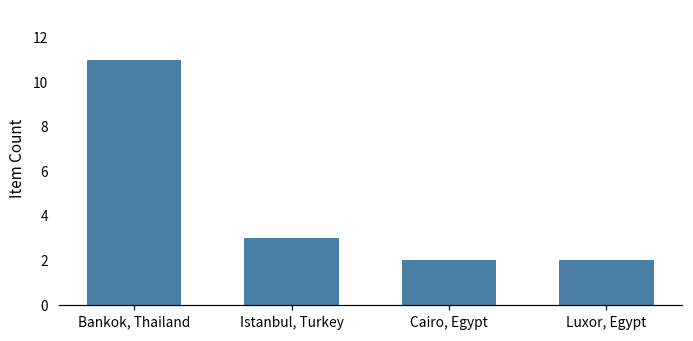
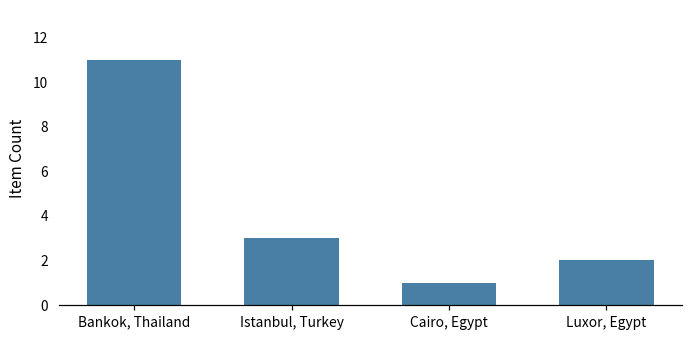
Cairo, Egypt: 2 -> 1
